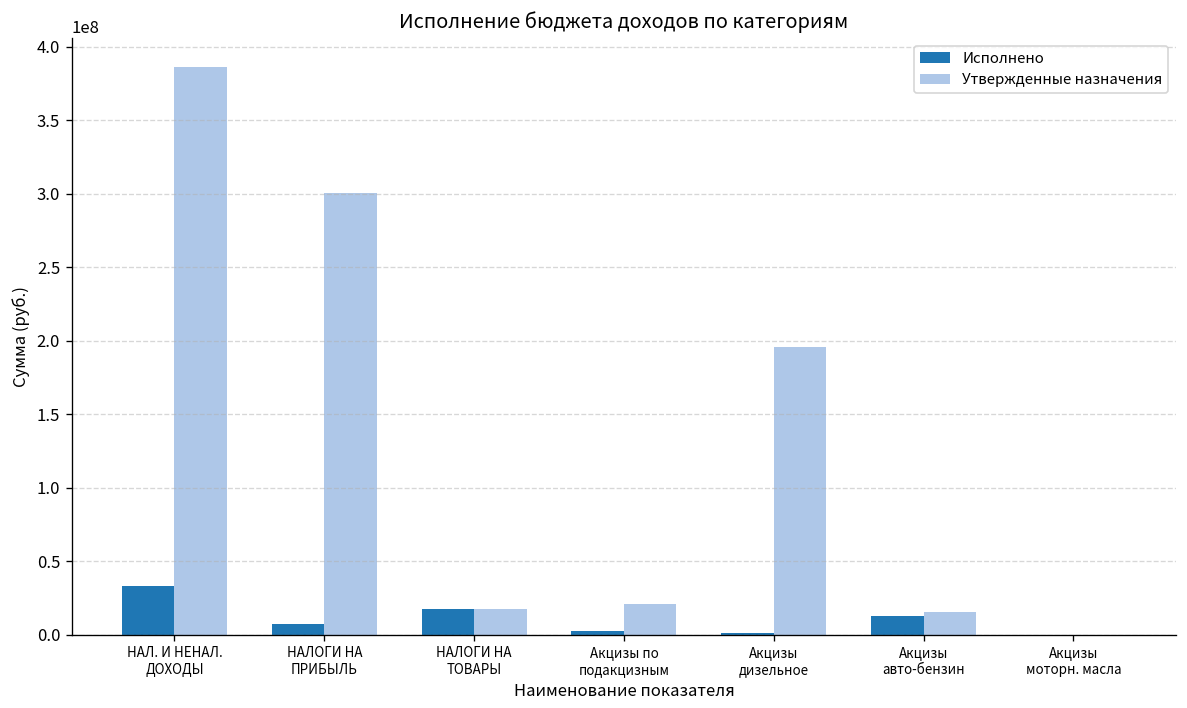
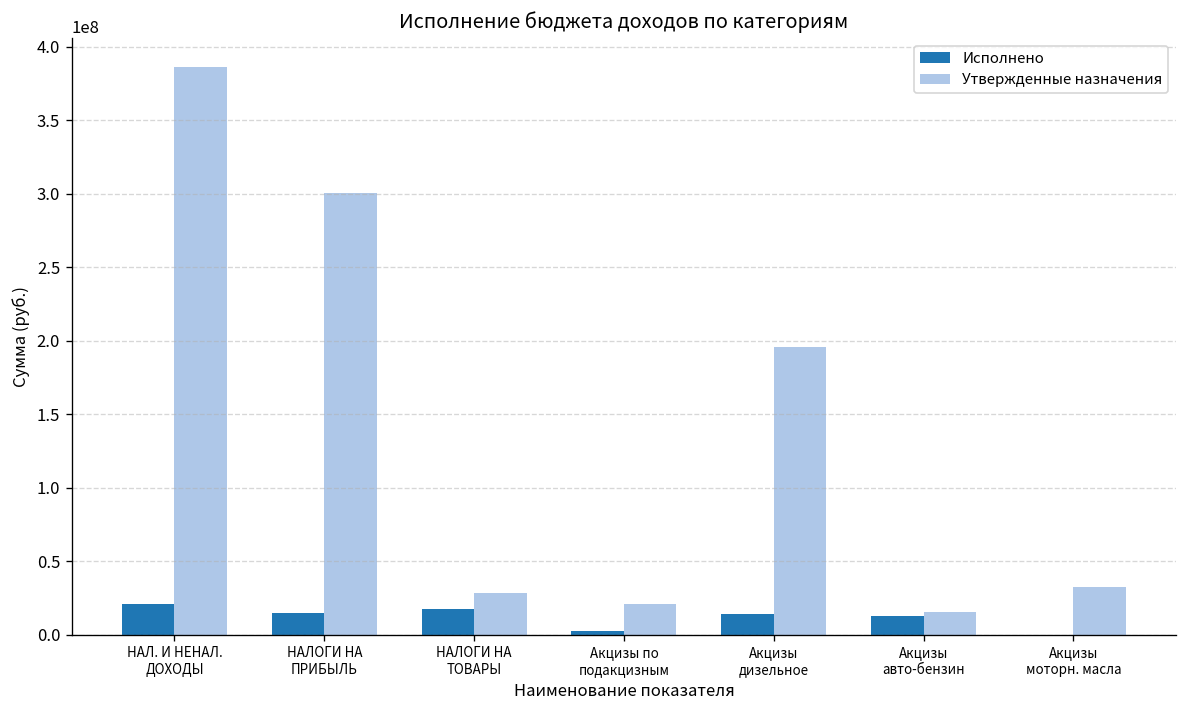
Исполнено, НАЛ. И НЕНАЛ. ДОХОДЫ: 33000000 -> 21000000
Исполнено, НАЛОГИ НА ПРИБЫЛЬ: 7000000 -> 15000000
Утвержденные назначения, НАЛОГИ НА ТОВАРЫ: 17000000 -> 29000000
Исполнено, Акцизы дизельное: 1000000 -> 14000000
Утвержденные назначения, Акцизы моторн. масла: 0 -> 33000000
